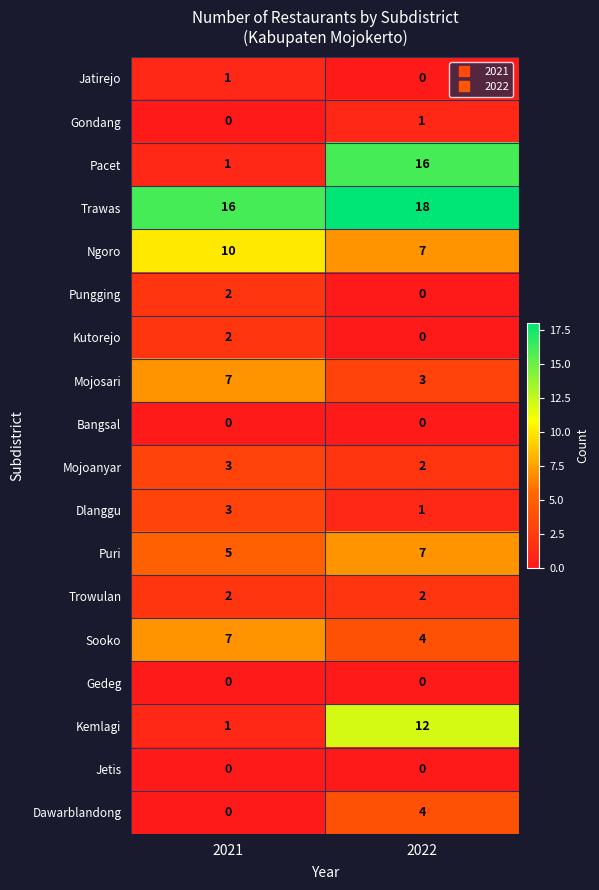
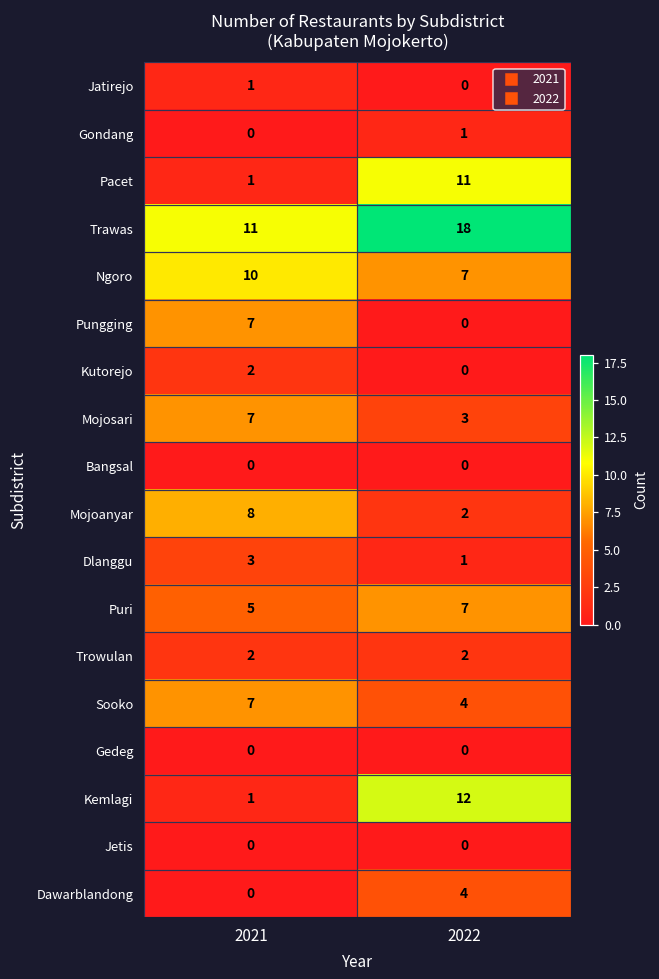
Pacet, 2022: 16 -> 11
Trawas, 2021: 16 -> 11
Pungging, 2021: 2 -> 7
Mojoanyar, 2021: 3 -> 8
